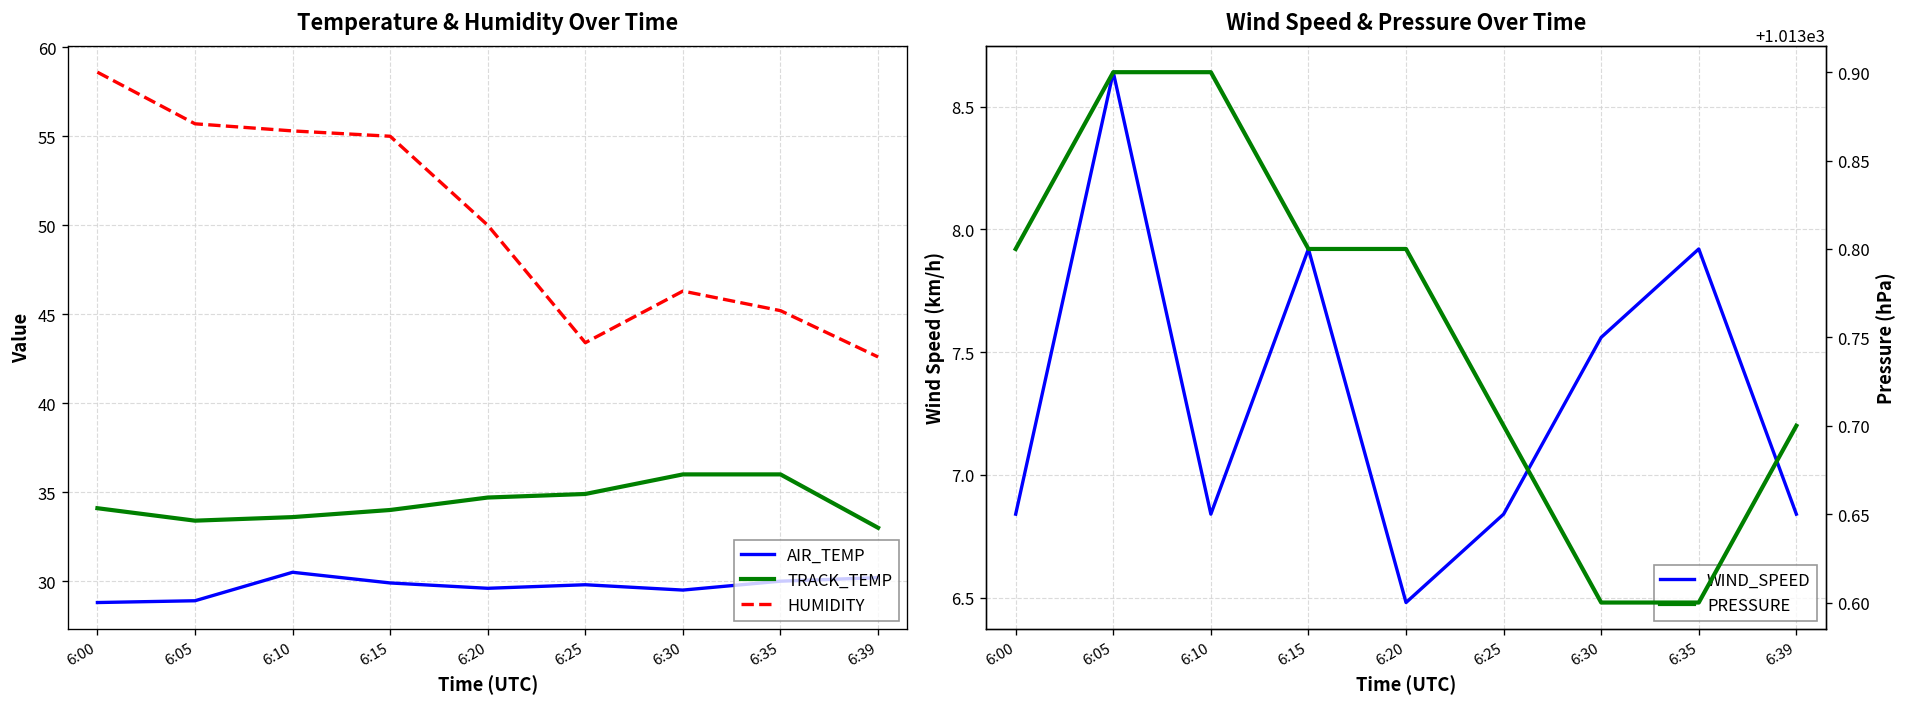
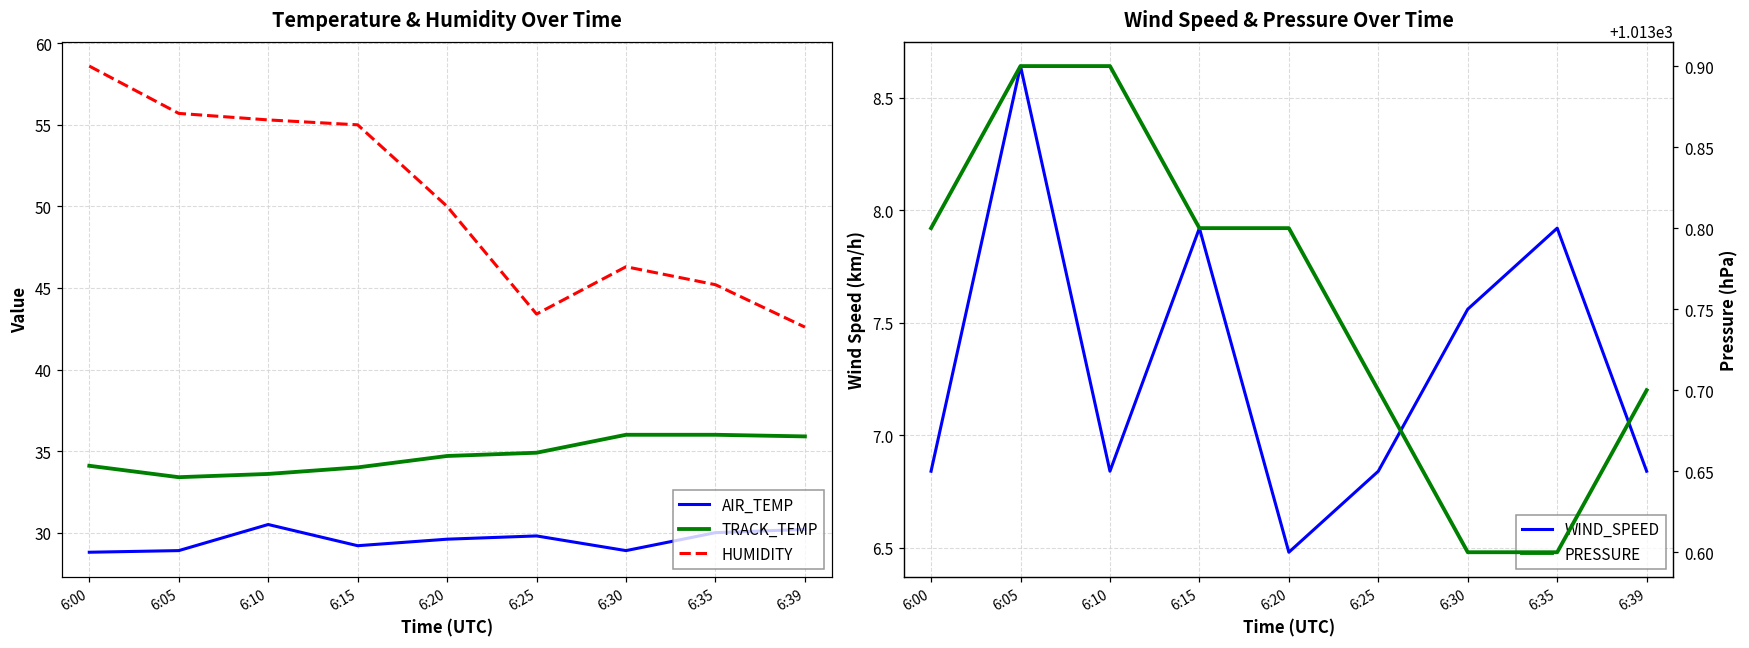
Temperature & Humidity Over Time, AIR_TEMP, 6:15: 29.9 -> 29.2
Temperature & Humidity Over Time, AIR_TEMP, 6:30: 29.5 -> 28.9
Temperature & Humidity Over Time, TRACK_TEMP, 6:39: 33.0 -> 35.9
